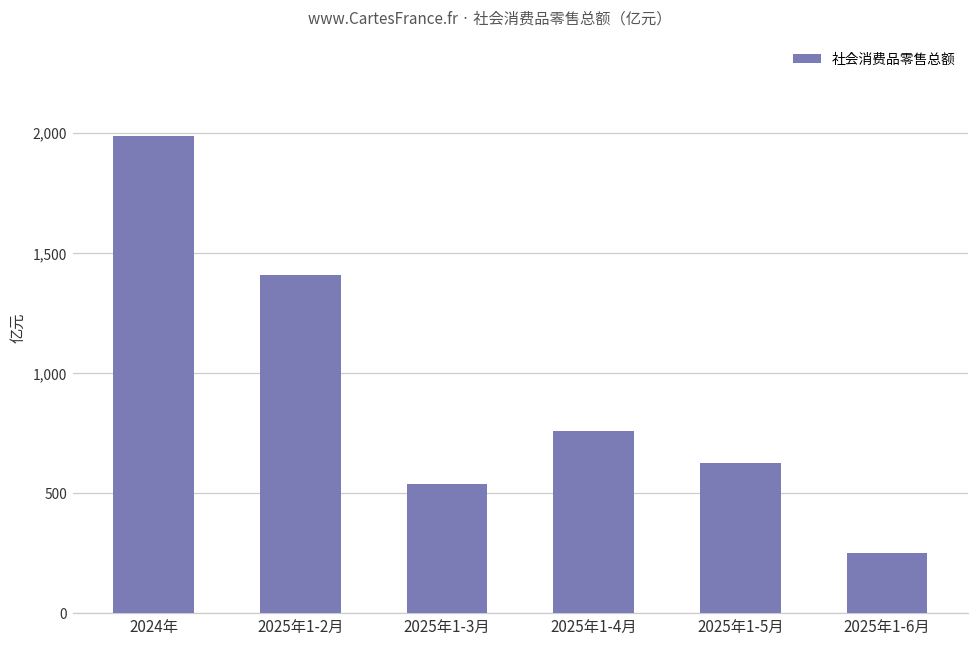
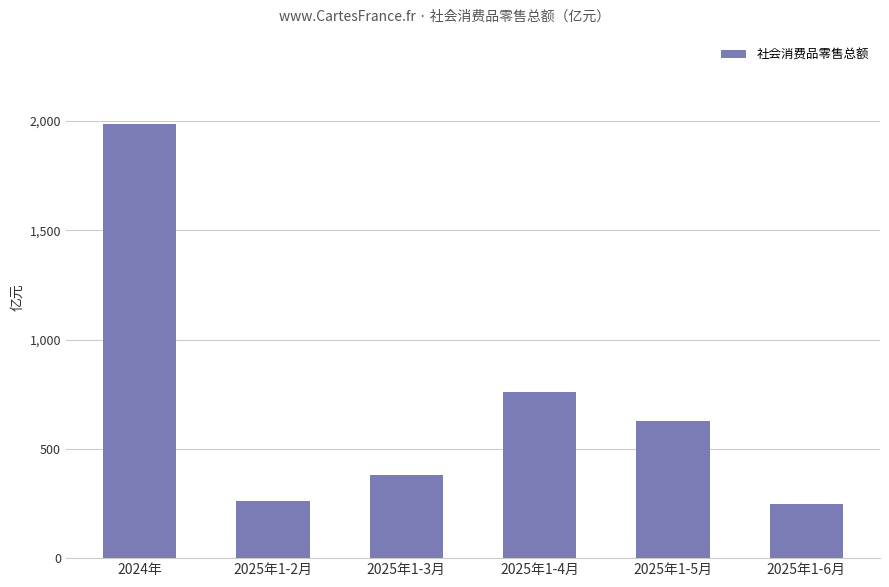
2025年1-2月: 1,410 -> 260
2025年1-3月: 540 -> 380
